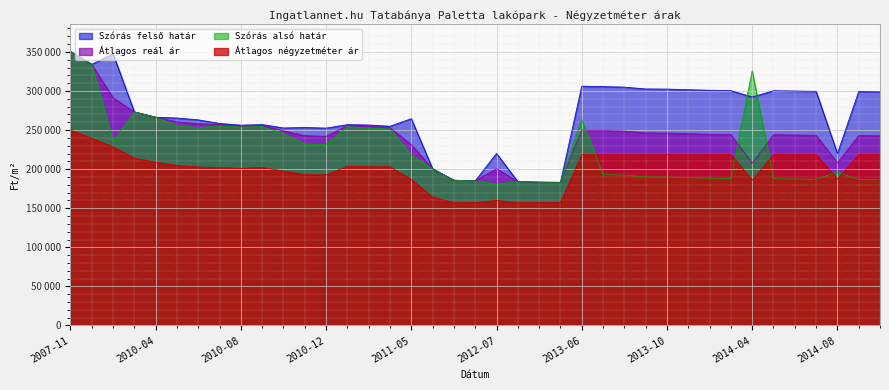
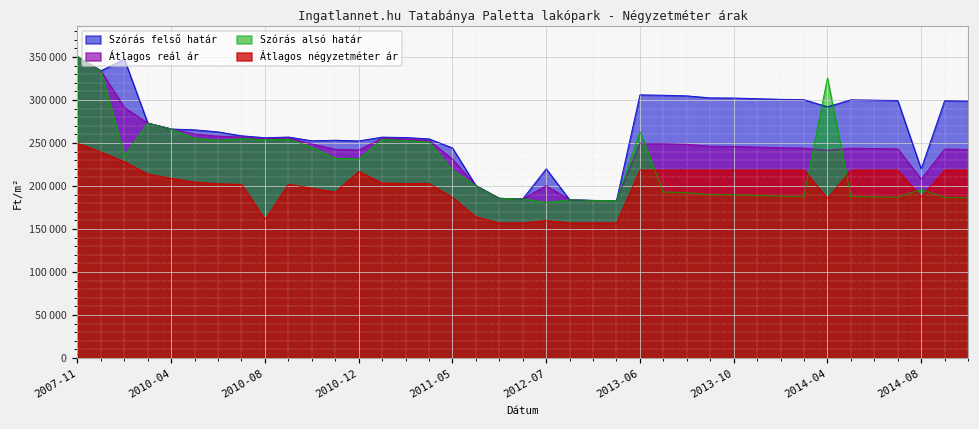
Átlagos négyzetméter ár, 2010-08: 200000 -> 160000
Átlagos négyzetméter ár, 2010-12: 190000 -> 220000
Szórás felső határ, 2011-05: 260000 -> 240000
Átlagos reál ár, 2014-04: 210000 -> 240000
